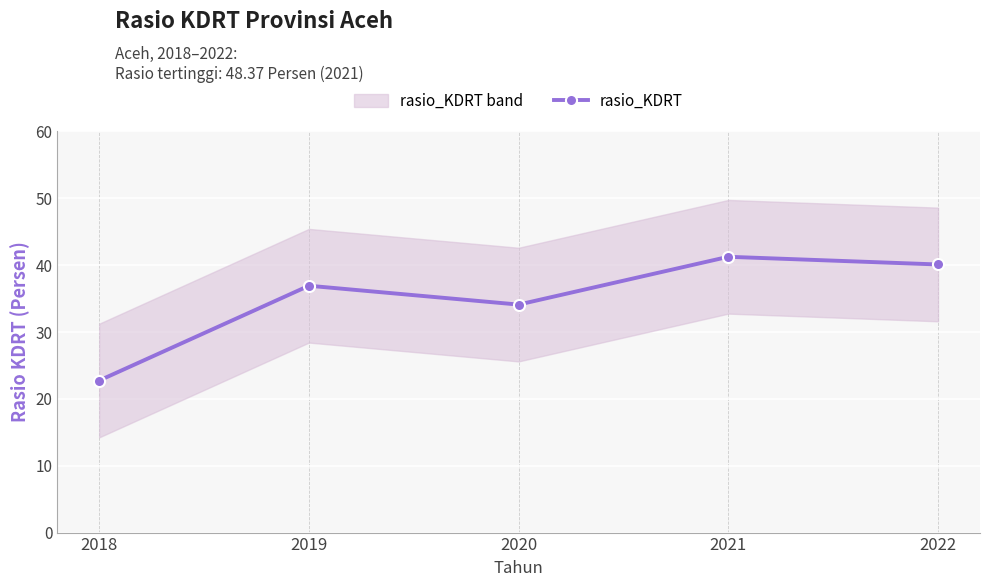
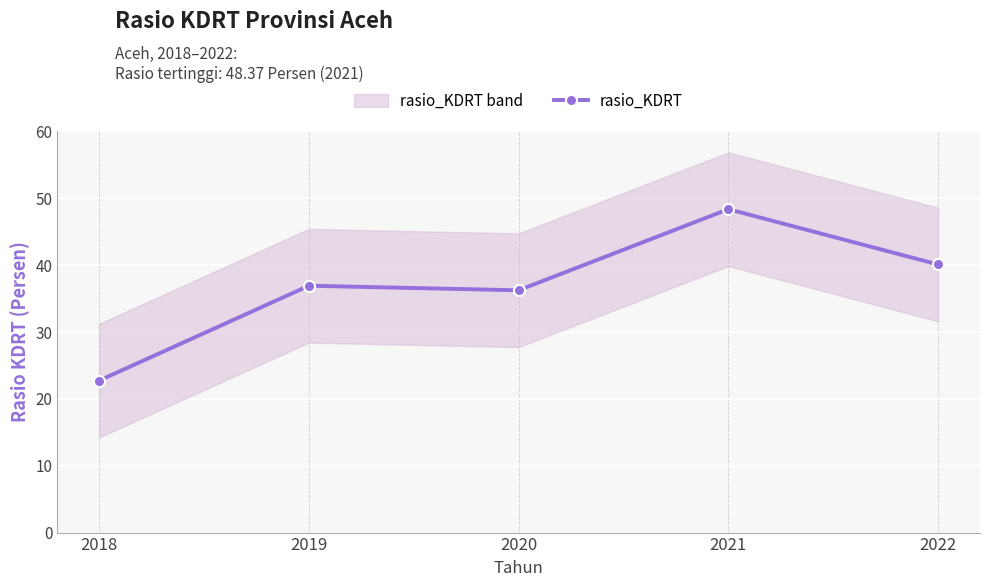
rasio_KDRT, 2020: 34 -> 36
rasio_KDRT, 2021: 41 -> 48
